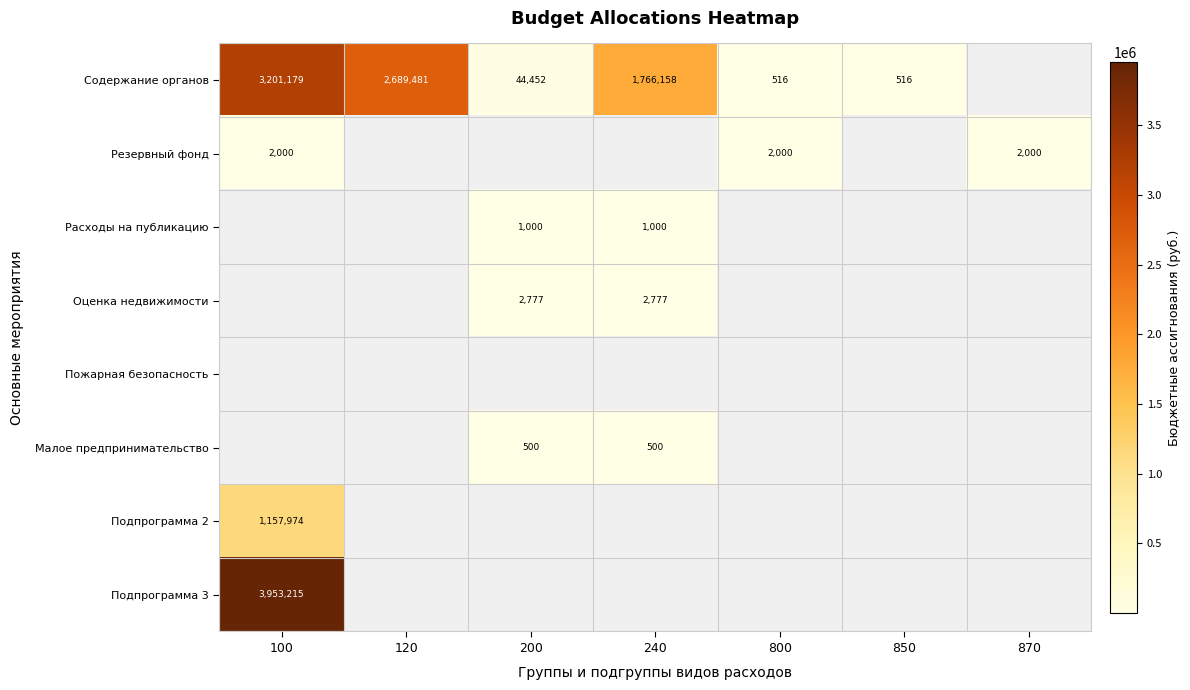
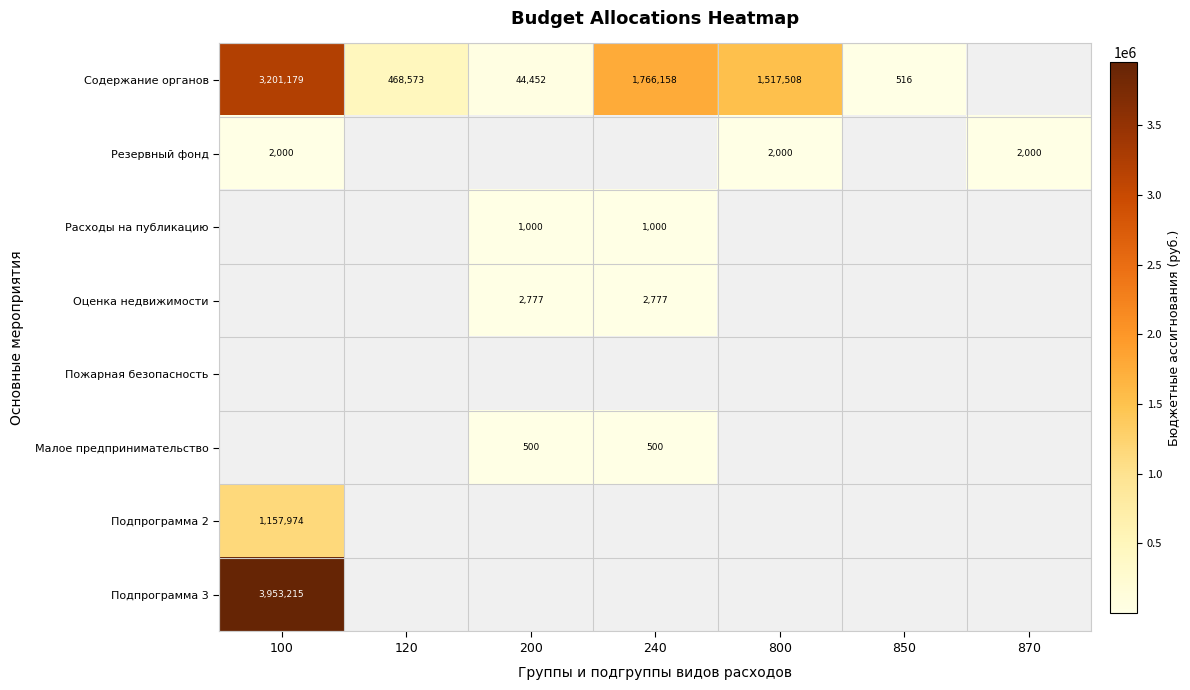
Содержание органов, 120: 2,689,481 -> 468,573
Содержание органов, 800: 516 -> 1,517,508
